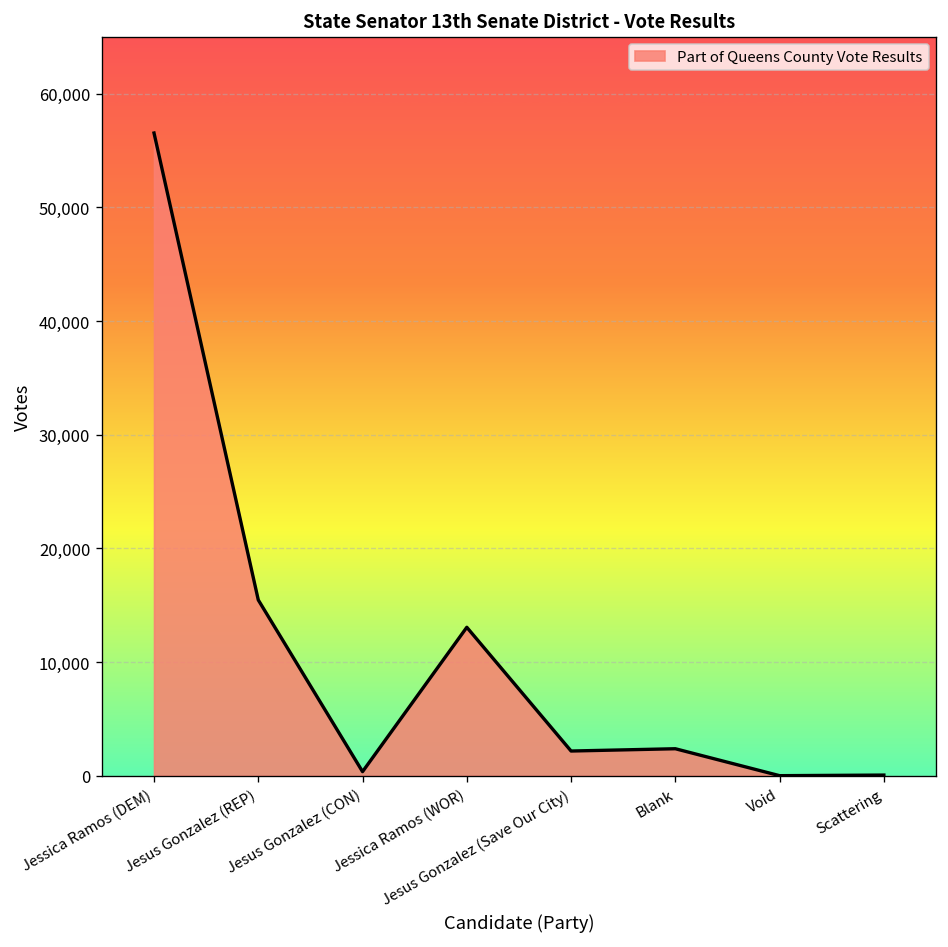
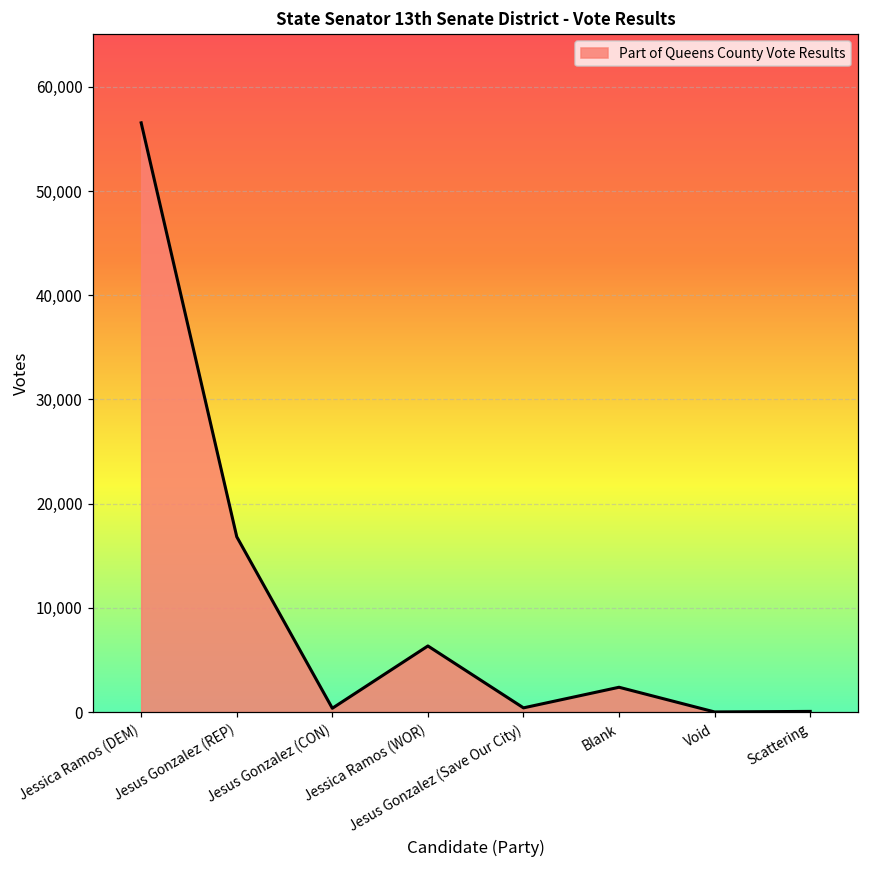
Jesus Gonzalez (REP): 15,000 -> 17,000
Jessica Ramos (WOR): 13,000 -> 6,000
Jesus Gonzalez (Save Our City): 2,000 -> 0
